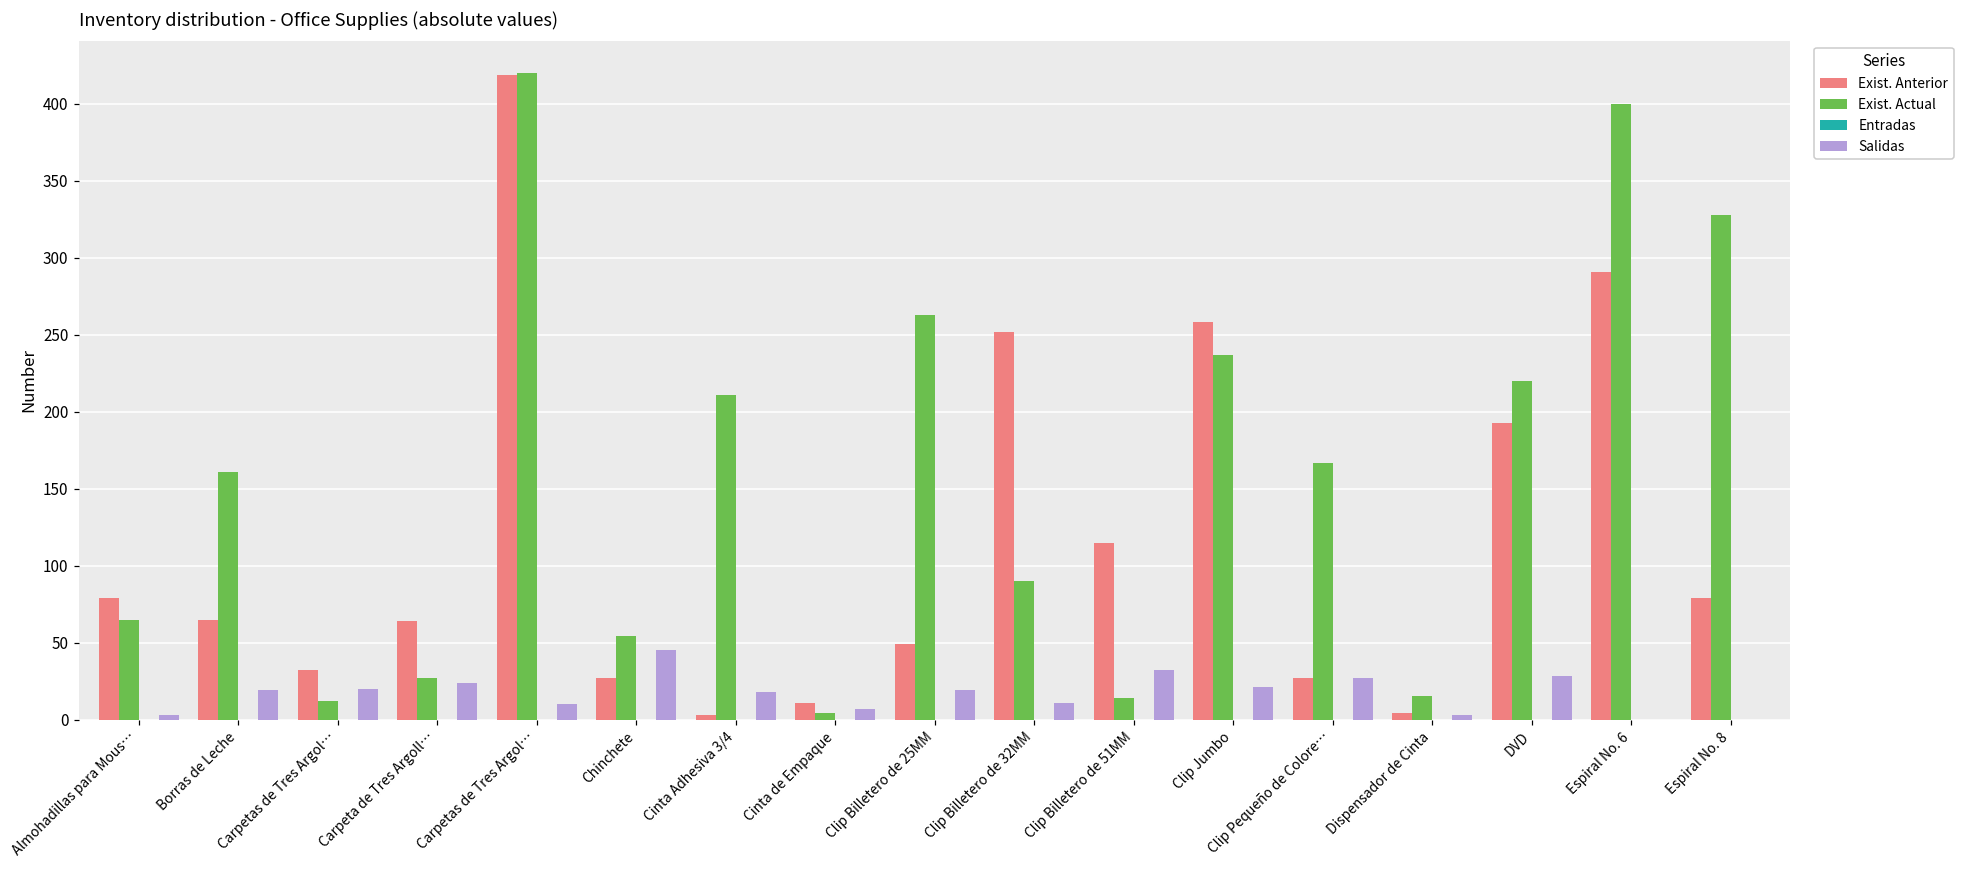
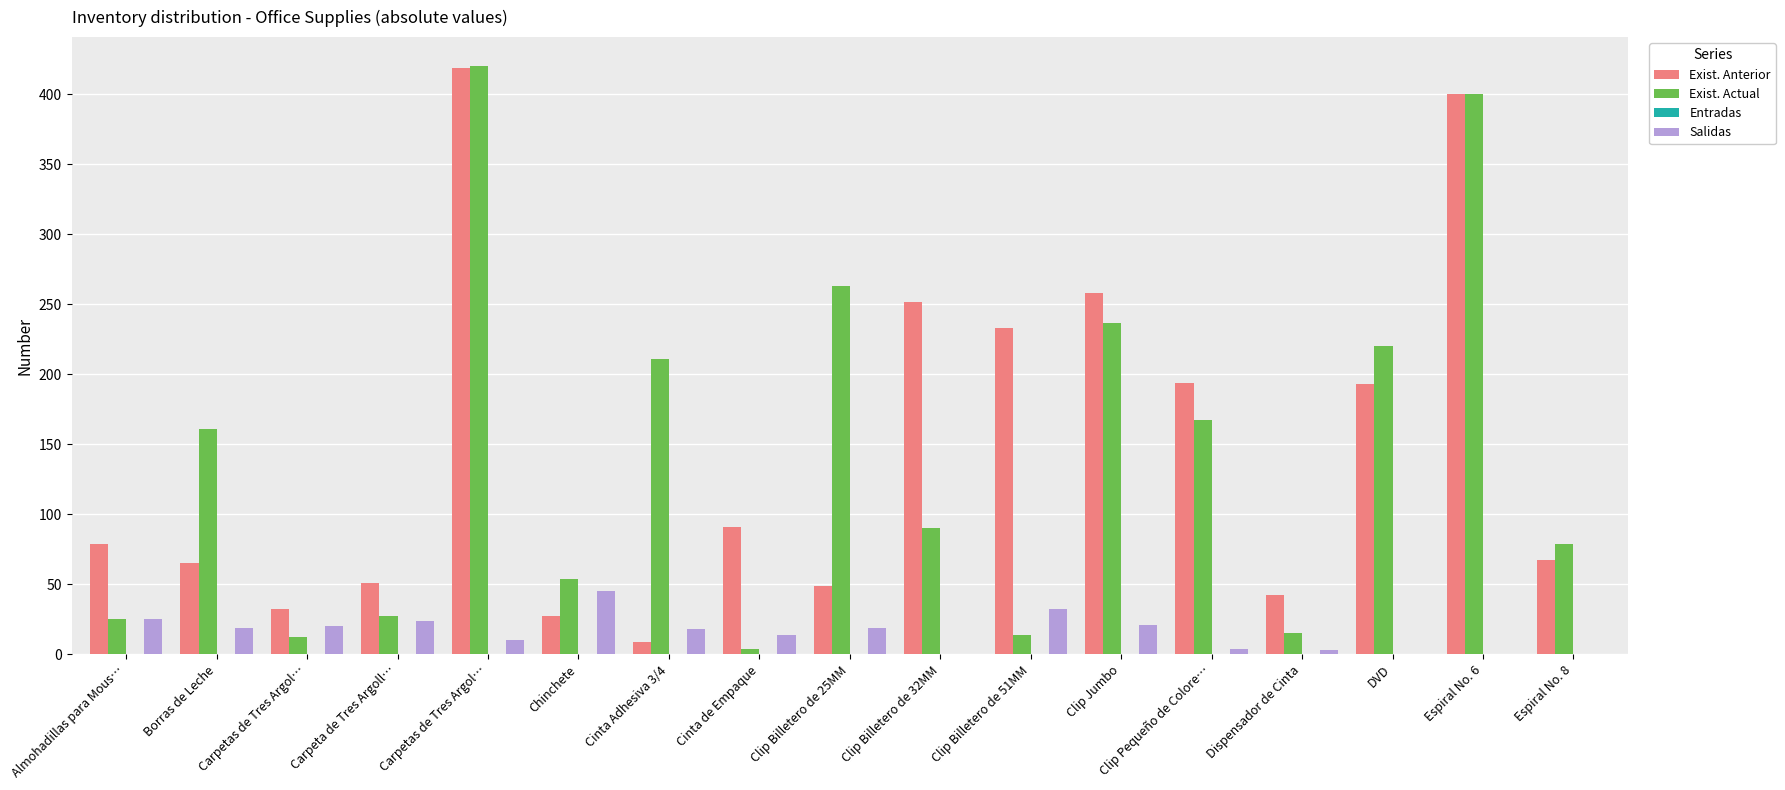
Exist. Actual, Almohadillas para Mous…: 65 -> 25
Salidas, Almohadillas para Mous…: 3 -> 25
Exist. Anterior, Carpeta de Tres Argoll…: 64 -> 51
Exist. Anterior, Cinta Adhesiva 3/4: 3 -> 9
Exist. Anterior, Cinta de Empaque: 11 -> 91
Salidas, Cinta de Empaque: 7 -> 14
Salidas, Clip Billetero de 32MM: 11 -> 0
Exist. Anterior, Clip Billetero de 51MM: 115 -> 233
Exist. Anterior, Clip Pequeño de Colore…: 27 -> 194
Salidas, Clip Pequeño de Colore…: 27 -> 4
Exist. Anterior, Dispensador de Cinta: 4 -> 42
Salidas, DVD: 28 -> 0
Exist. Anterior, Espiral No. 6: 291 -> 400
Exist. Anterior, Espiral No. 8: 79 -> 67
Exist. Actual, Espiral No. 8: 328 -> 79
